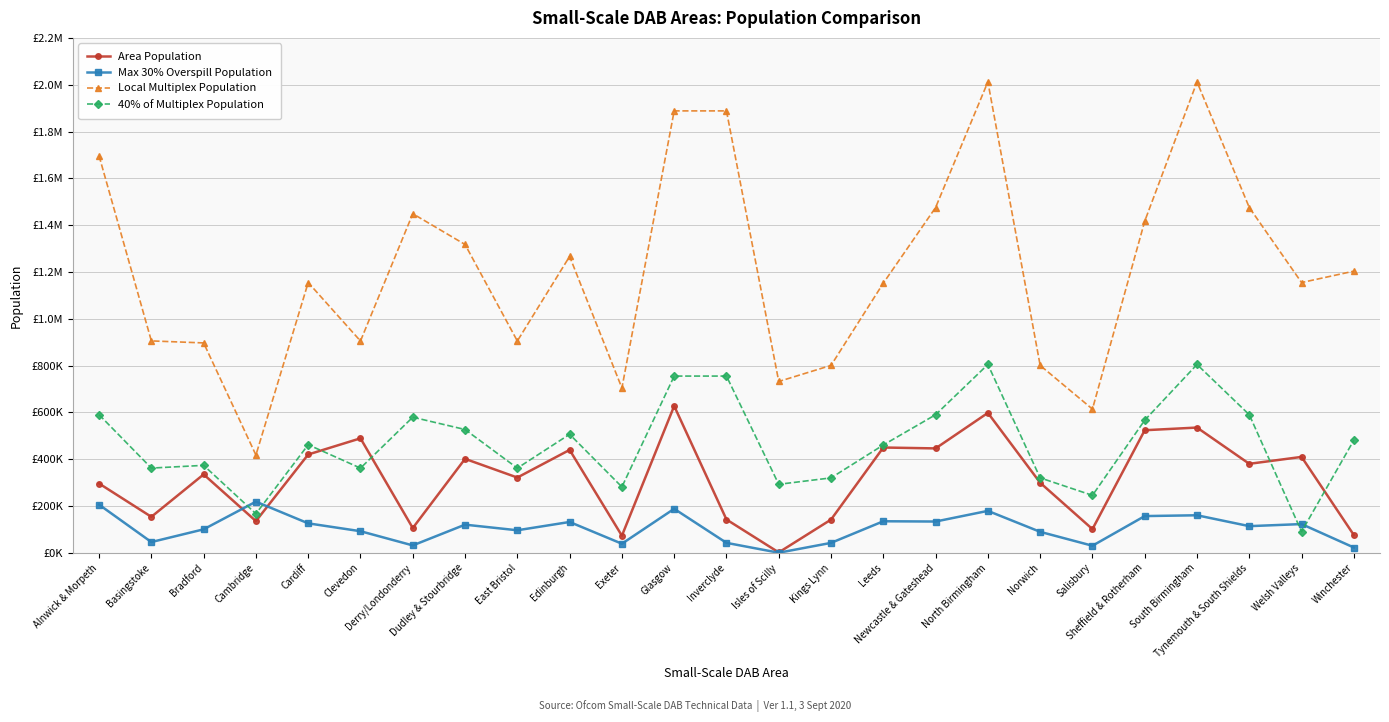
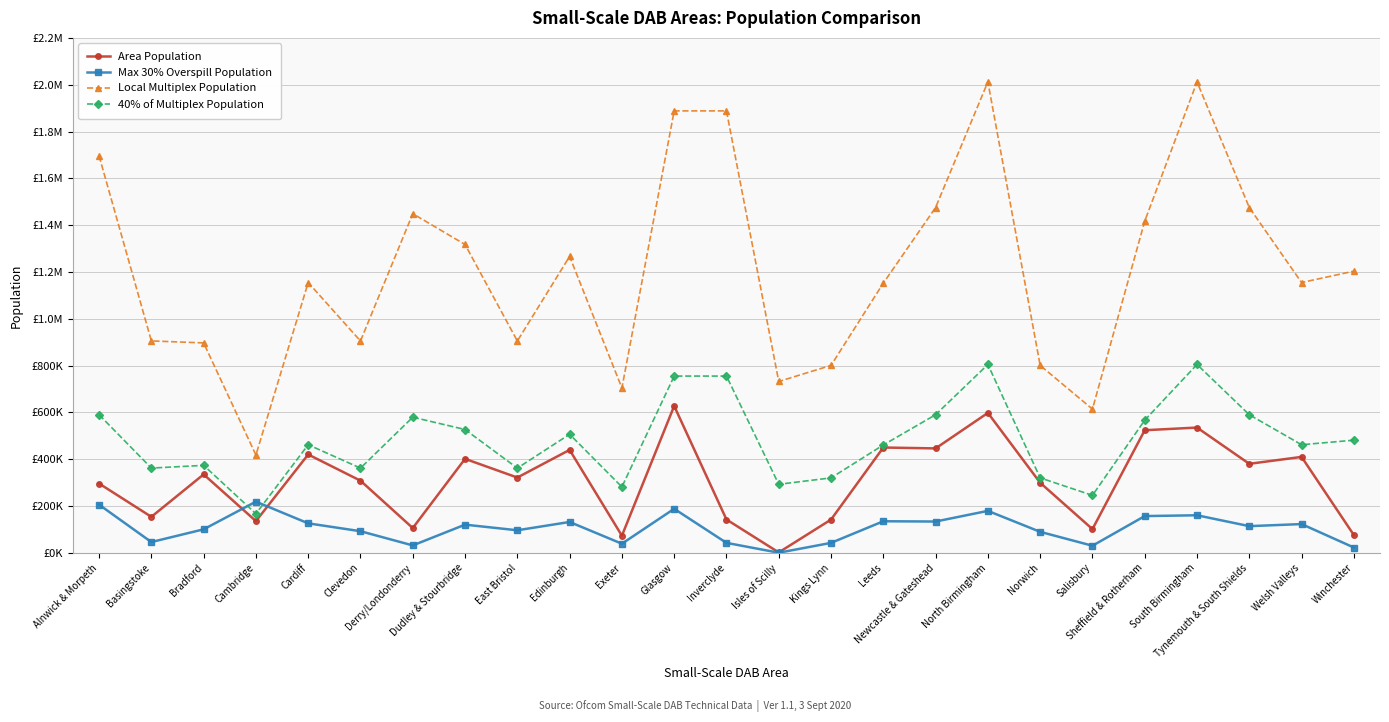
Area Population, Clevedon: £490000 -> £310000
40% of Multiplex Population, Welsh Valleys: £90000 -> £460000
